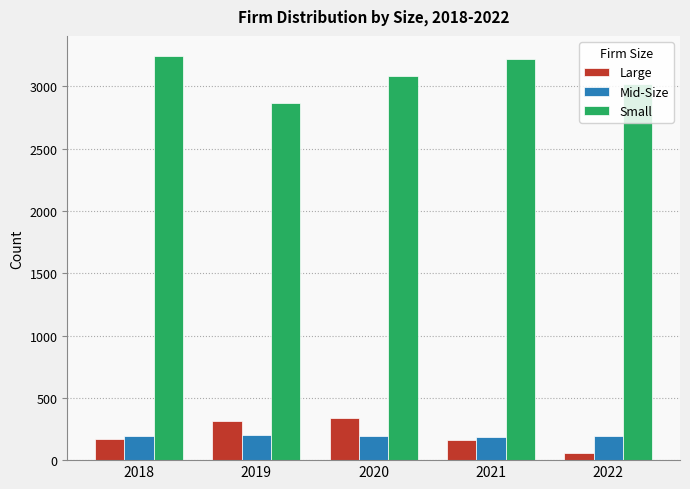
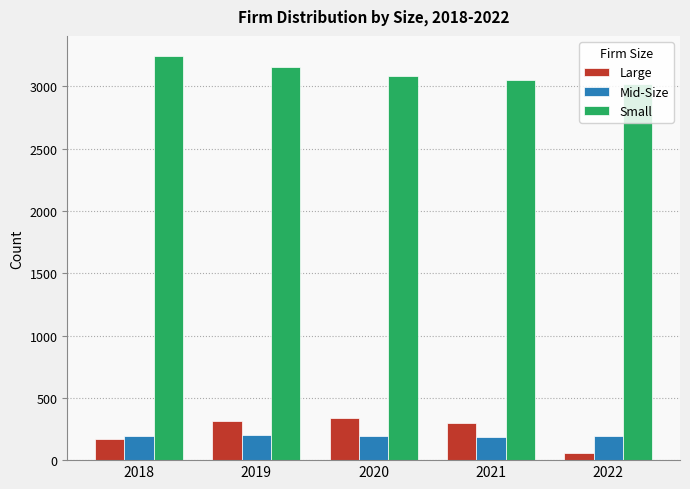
Small, 2019: 2870 -> 3150
Large, 2021: 160 -> 300
Small, 2021: 3220 -> 3050
